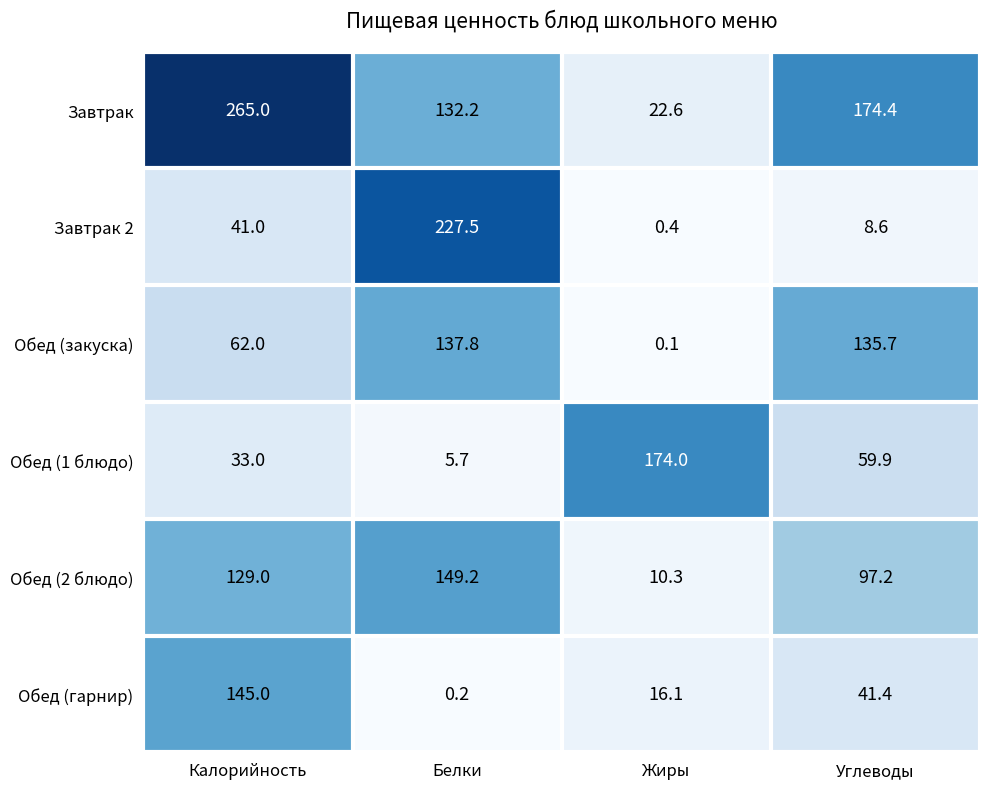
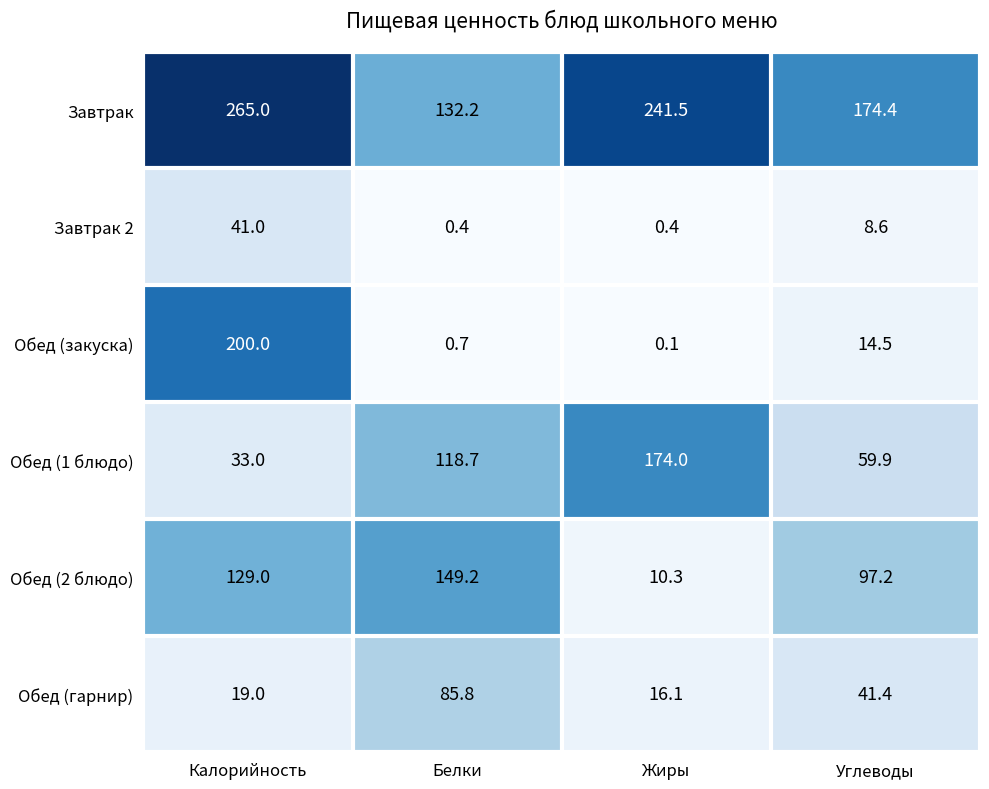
Завтрак, Жиры: 22.6 -> 241.5
Завтрак 2, Белки: 227.5 -> 0.4
Обед (закуска), Калорийность: 62.0 -> 200.0
Обед (закуска), Белки: 137.8 -> 0.7
Обед (закуска), Углеводы: 135.7 -> 14.5
Обед (1 блюдо), Белки: 5.7 -> 118.7
Обед (гарнир), Калорийность: 145.0 -> 19.0
Обед (гарнир), Белки: 0.2 -> 85.8
